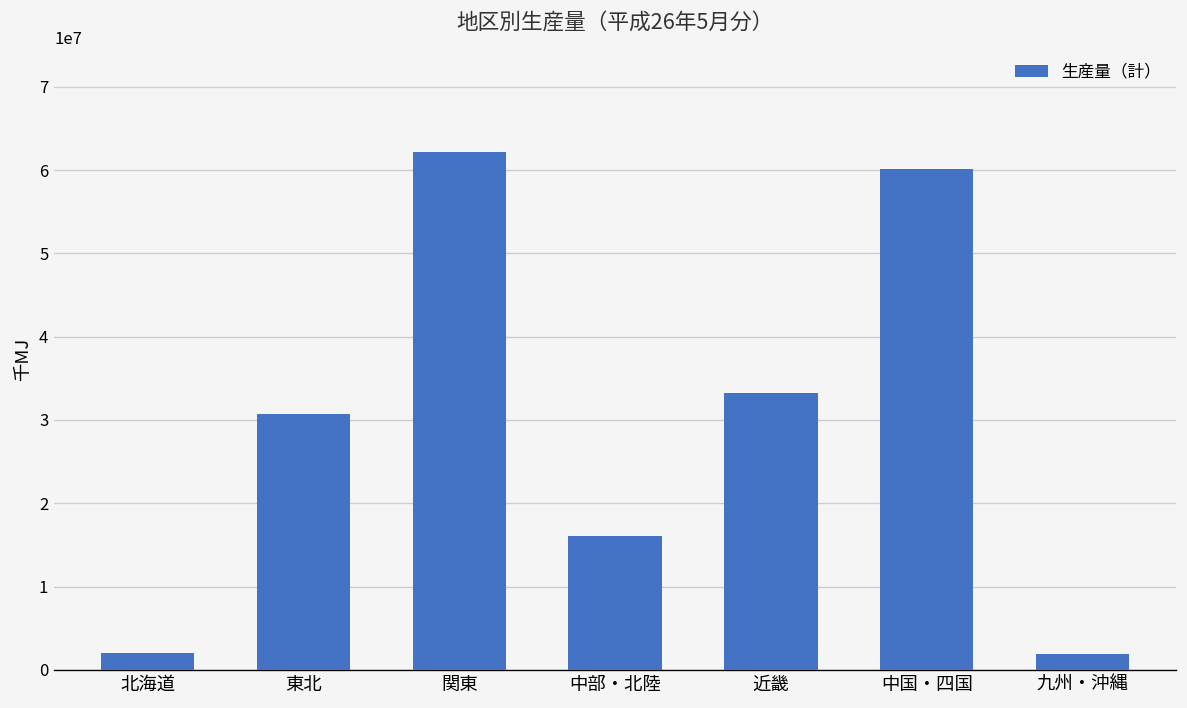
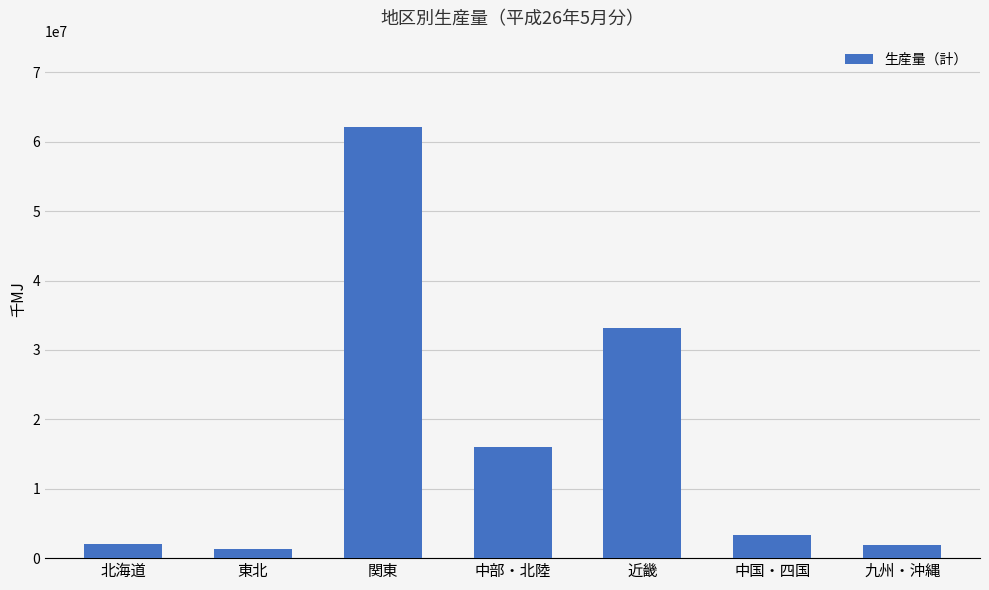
東北: 31000000 -> 1000000
中国・四国: 60000000 -> 3000000
